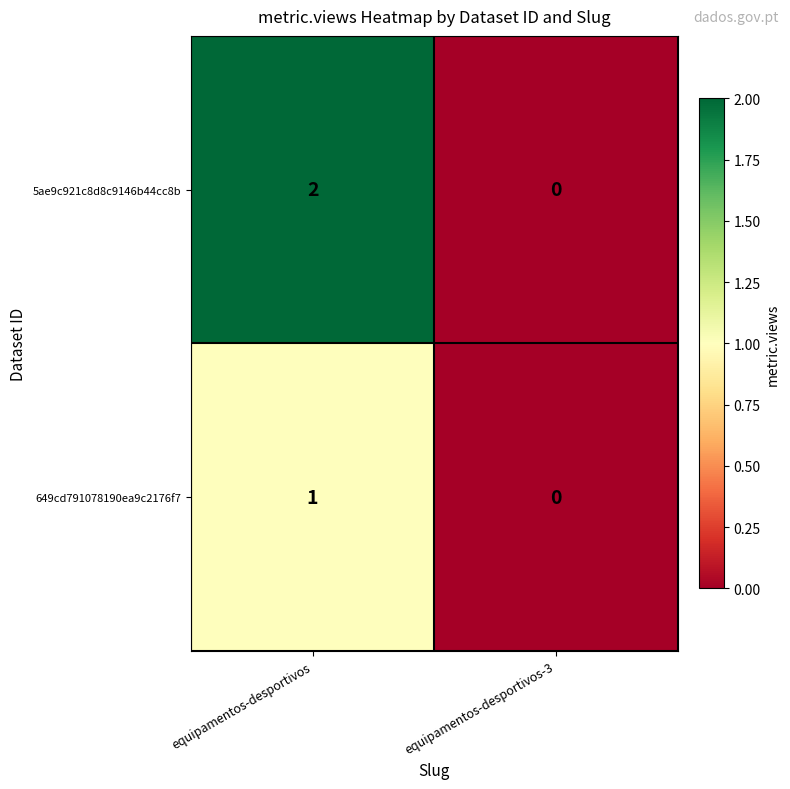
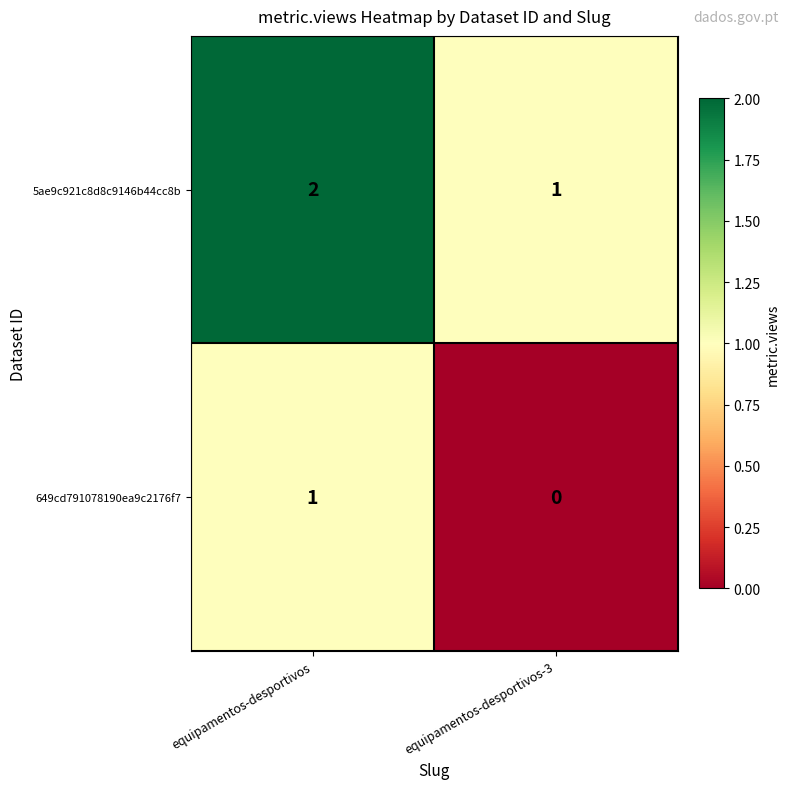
5ae9c921c8d8c9146b44cc8b, equipamentos-desportivos-3: 0 -> 1
